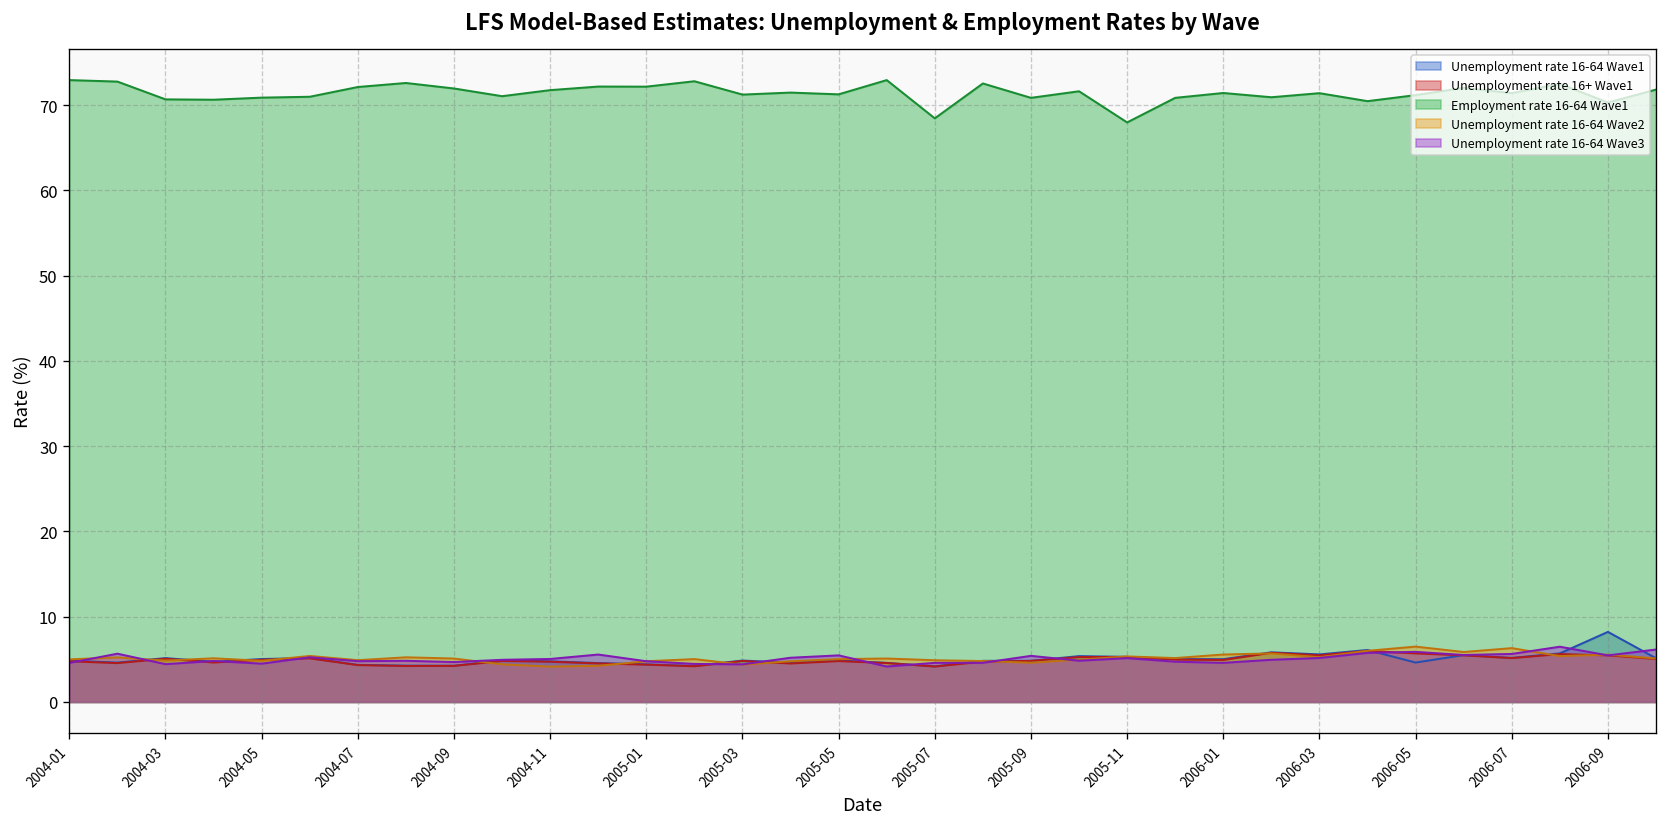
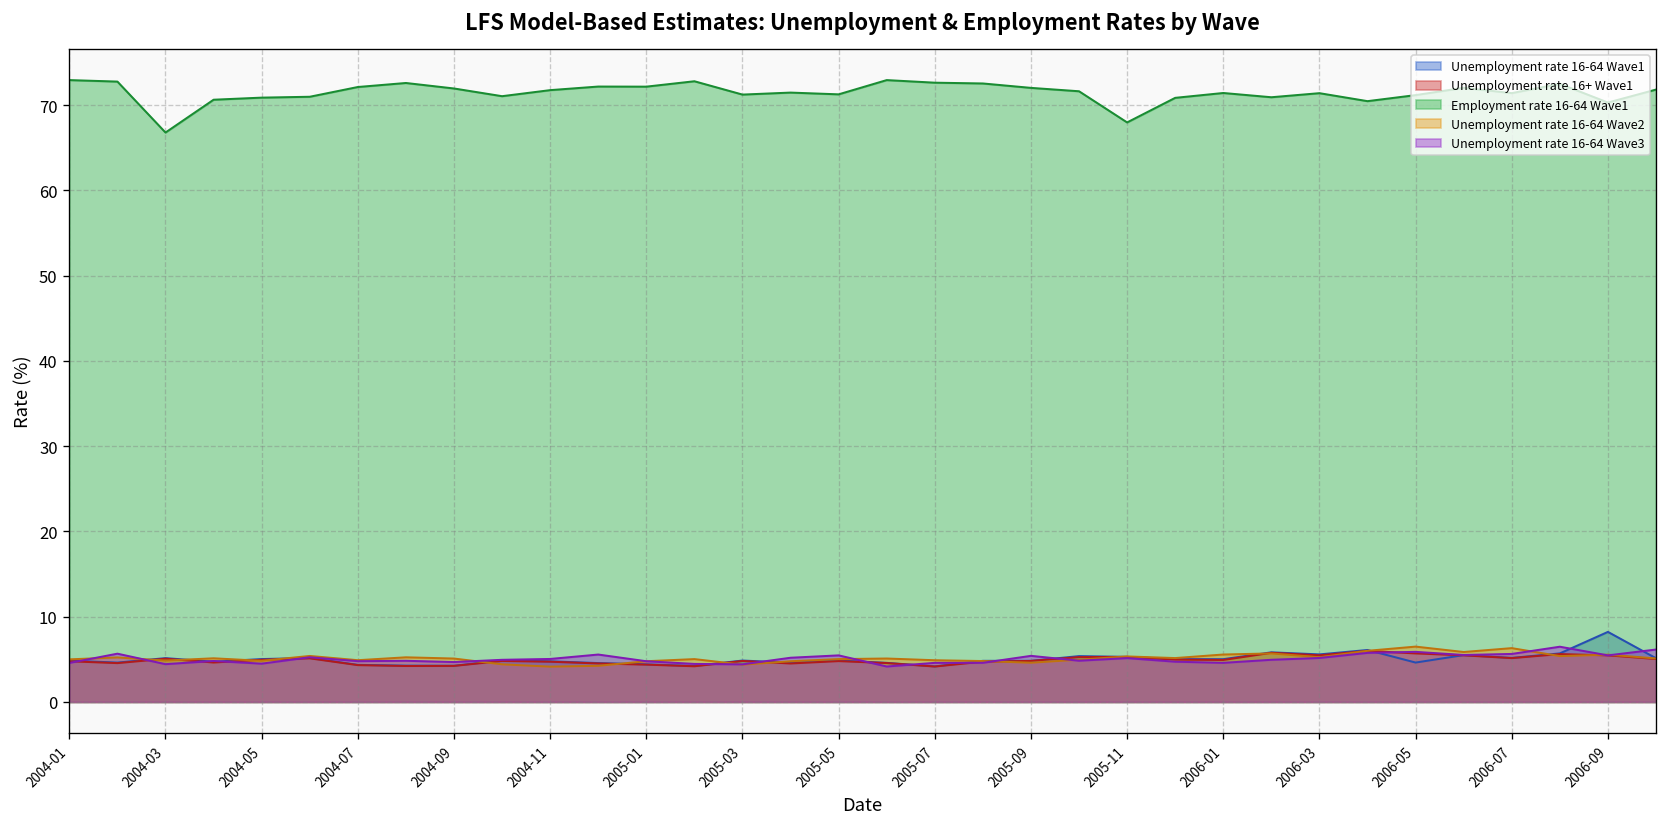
Employment rate 16-64 Wave1, 2004-03: 71 -> 67
Employment rate 16-64 Wave1, 2005-07: 68 -> 73
Employment rate 16-64 Wave1, 2005-09: 71 -> 72
